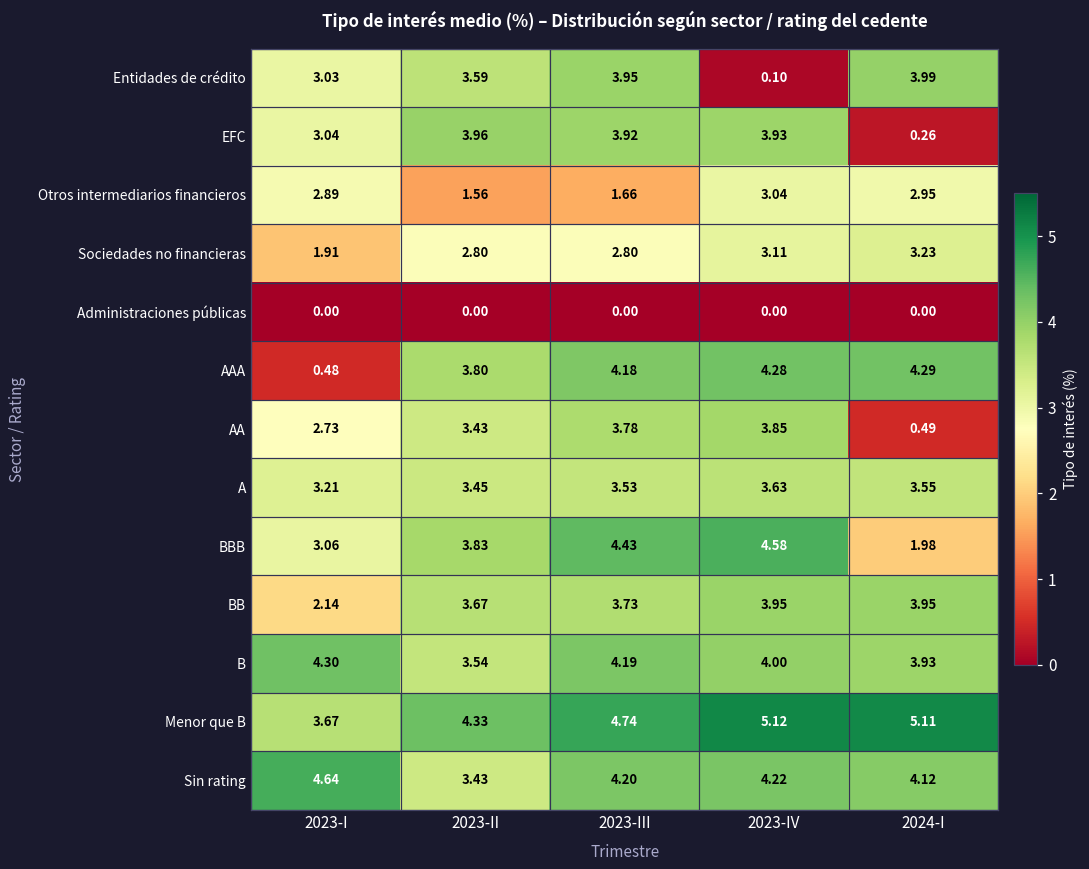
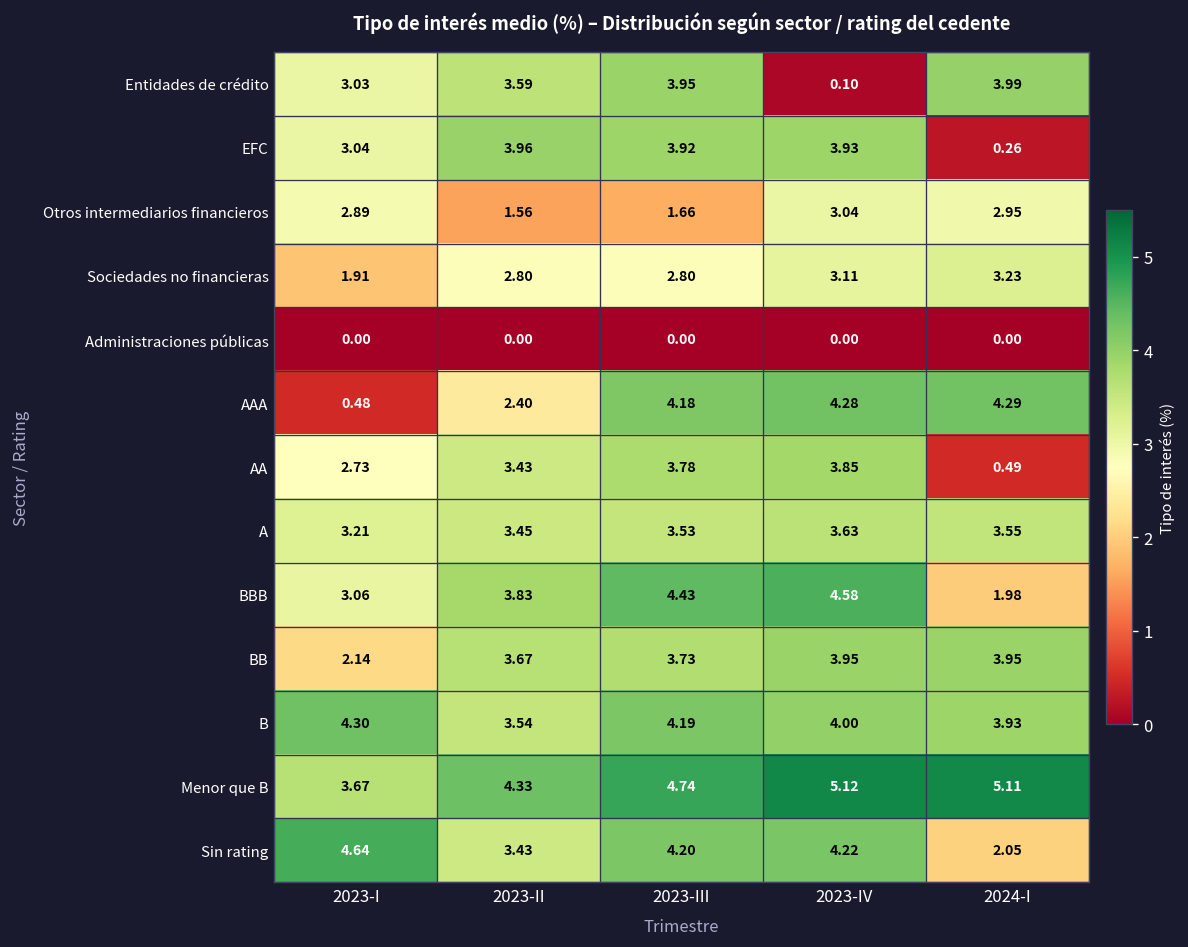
AAA, 2023-II: 3.80 -> 2.40
Sin rating, 2024-I: 4.12 -> 2.05
